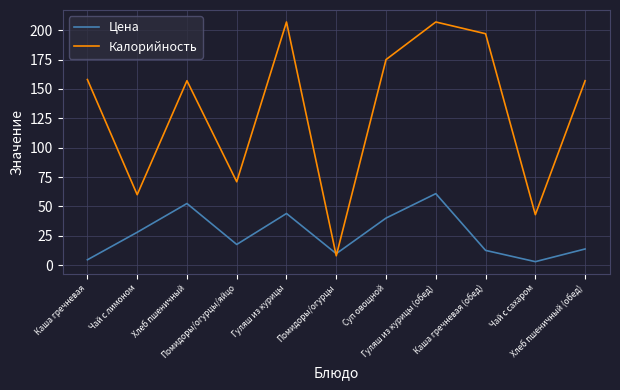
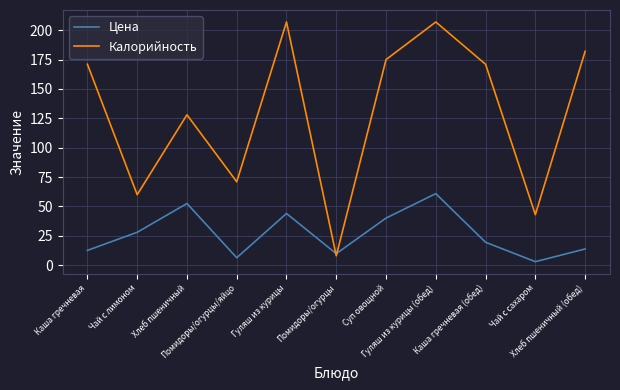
Цена, Каша гречневая: 5 -> 13
Калорийность, Каша гречневая: 158 -> 171
Калорийность, Хлеб пшеничный: 157 -> 128
Цена, Помидоры/огурцы/яйцо: 18 -> 6
Цена, Каша гречневая (обед): 13 -> 20
Калорийность, Каша гречневая (обед): 197 -> 171
Калорийность, Хлеб пшеничный (обед): 157 -> 182
